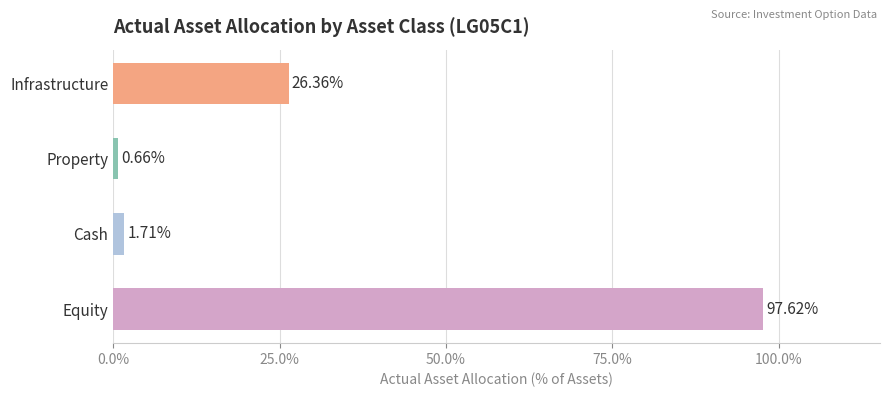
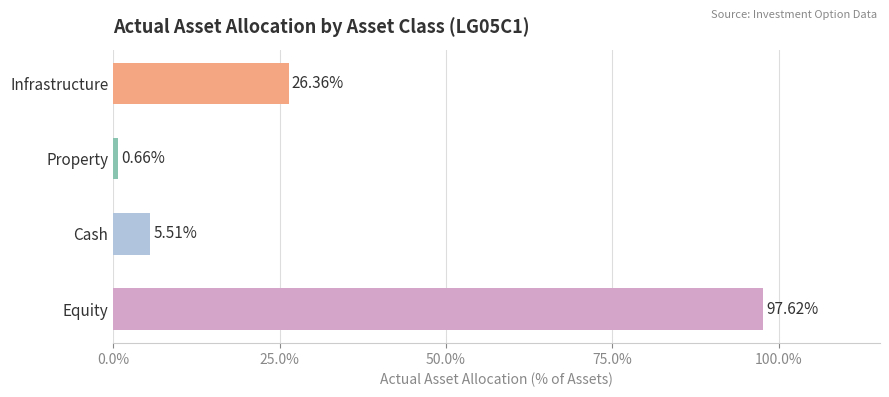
Cash: 1.71% -> 5.51%
